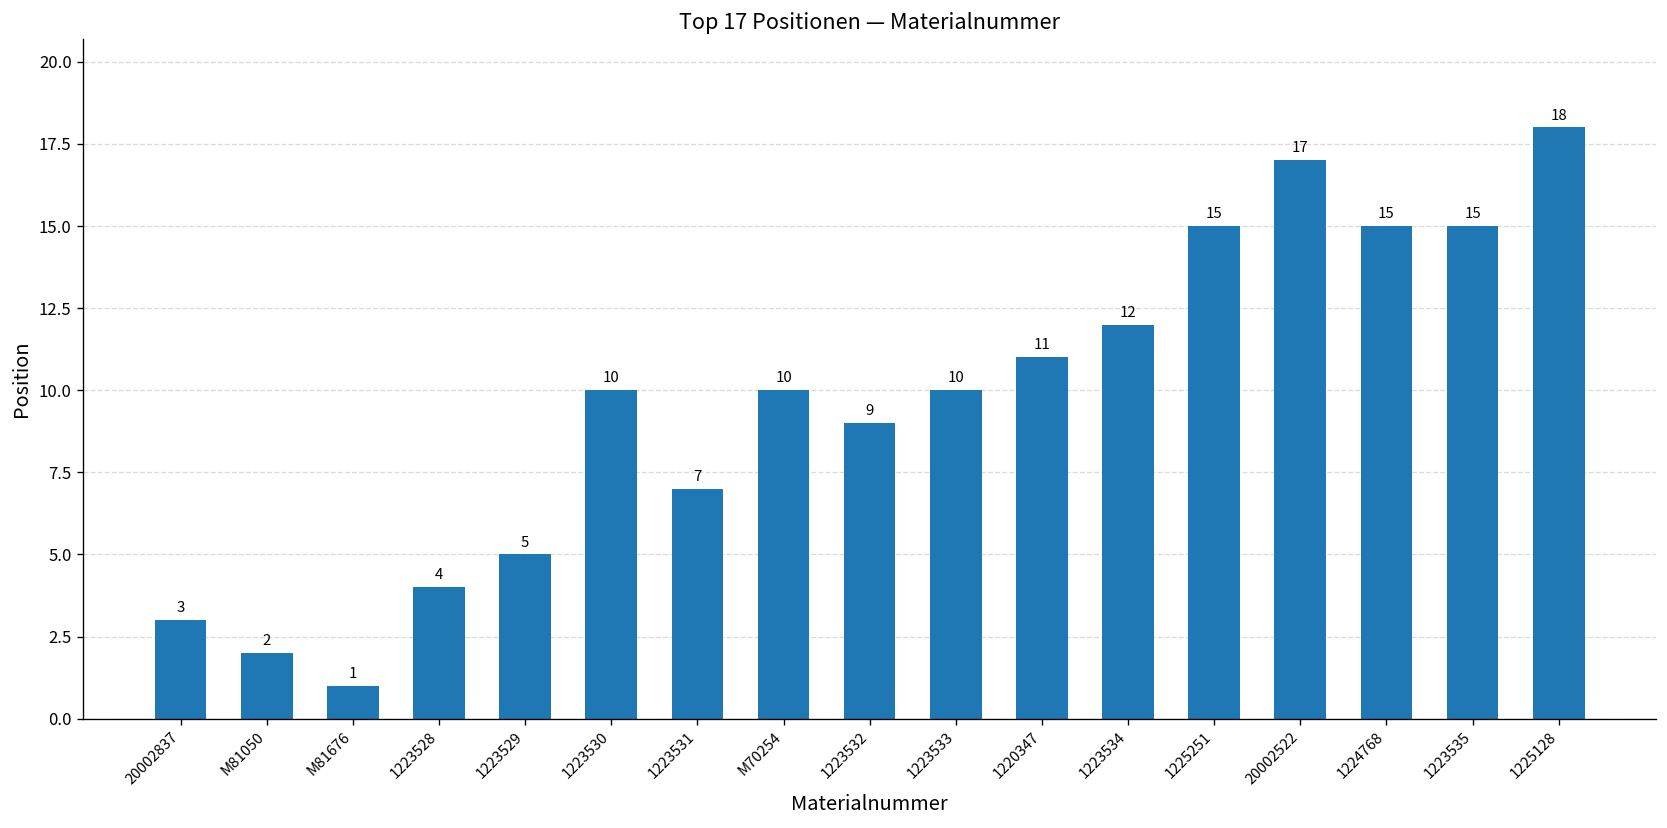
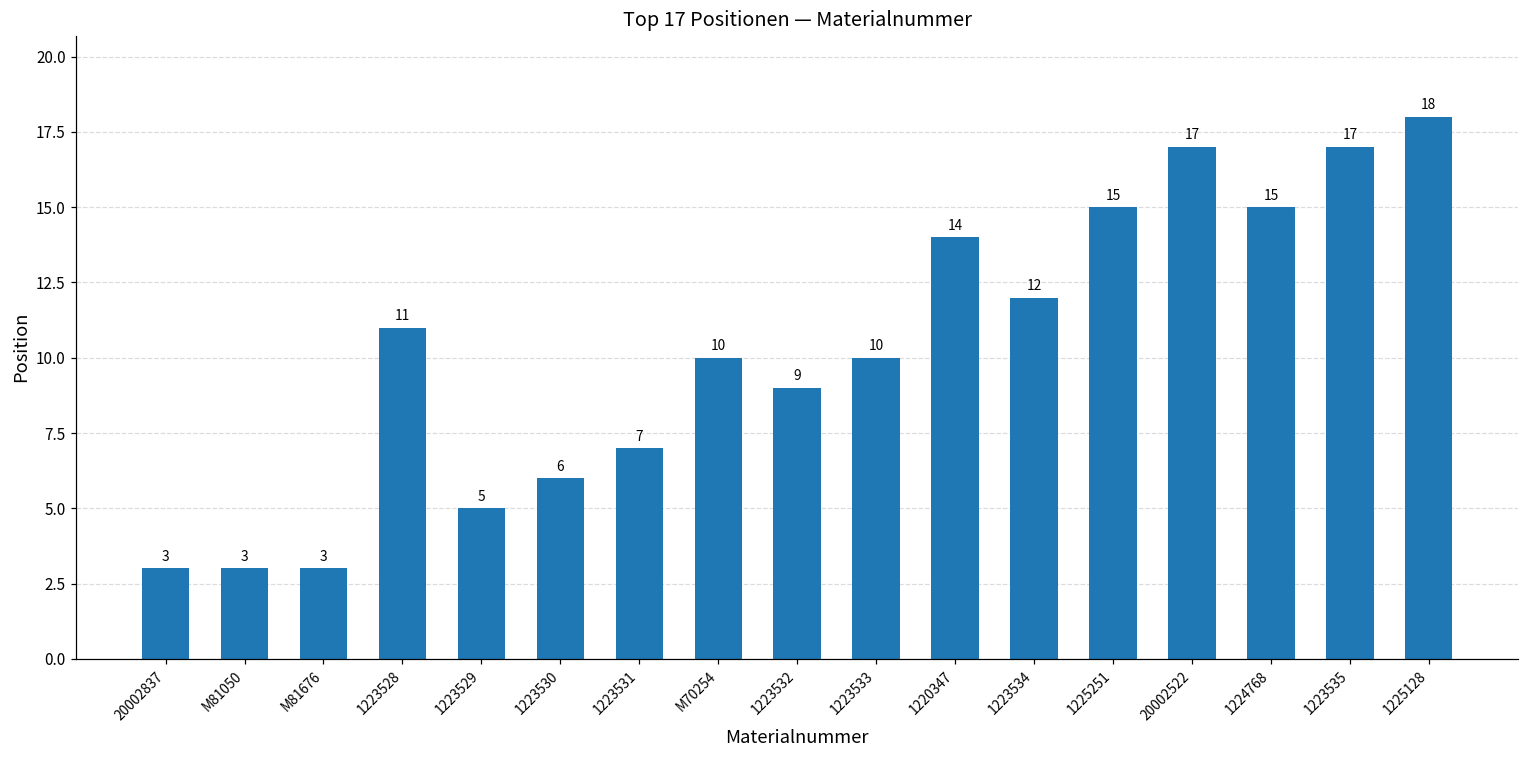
M81050: 2 -> 3
M81676: 1 -> 3
1223528: 4 -> 11
1223530: 10 -> 6
1220347: 11 -> 14
1223535: 15 -> 17
